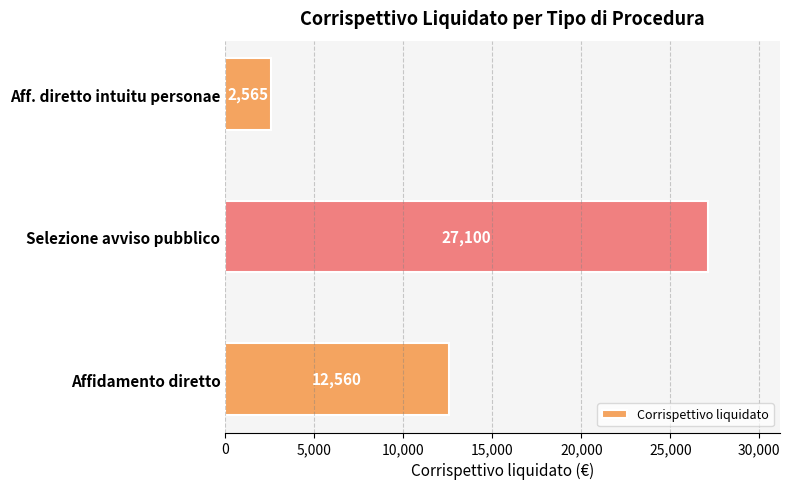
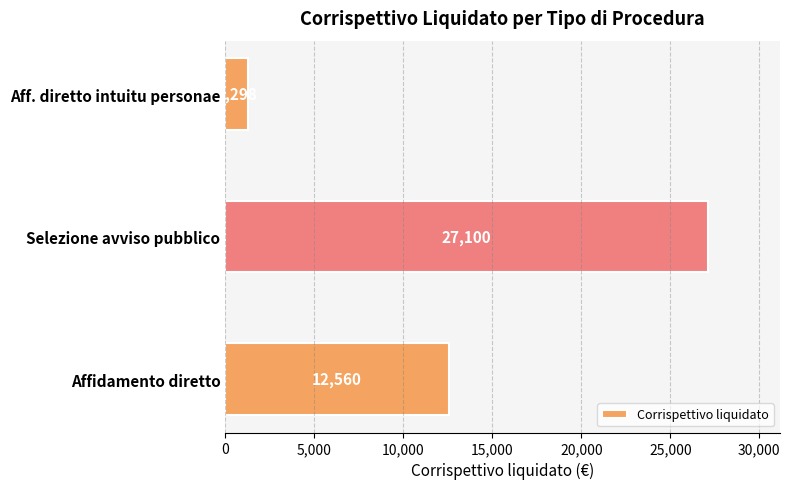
Aff. diretto intuitu personae: 2,600 -> 1,300
